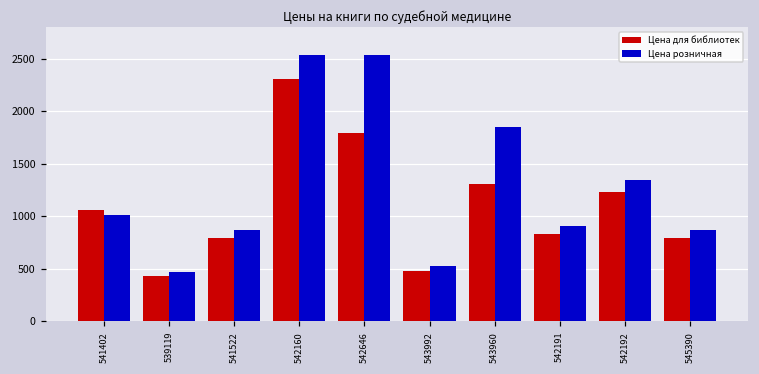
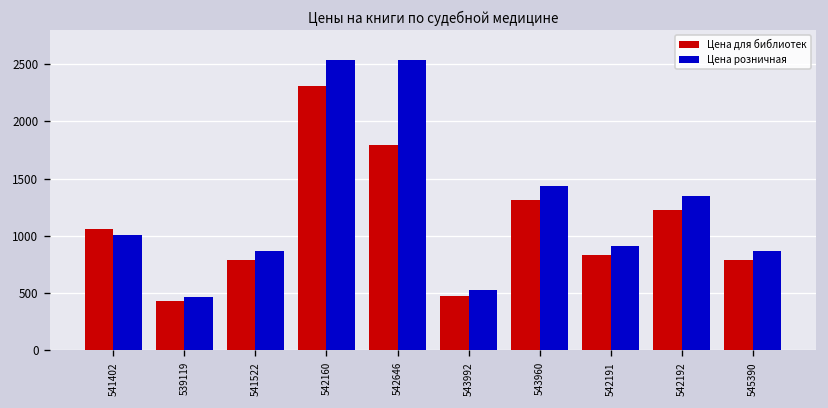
Цена розничная, 543960: 1800 -> 1400
